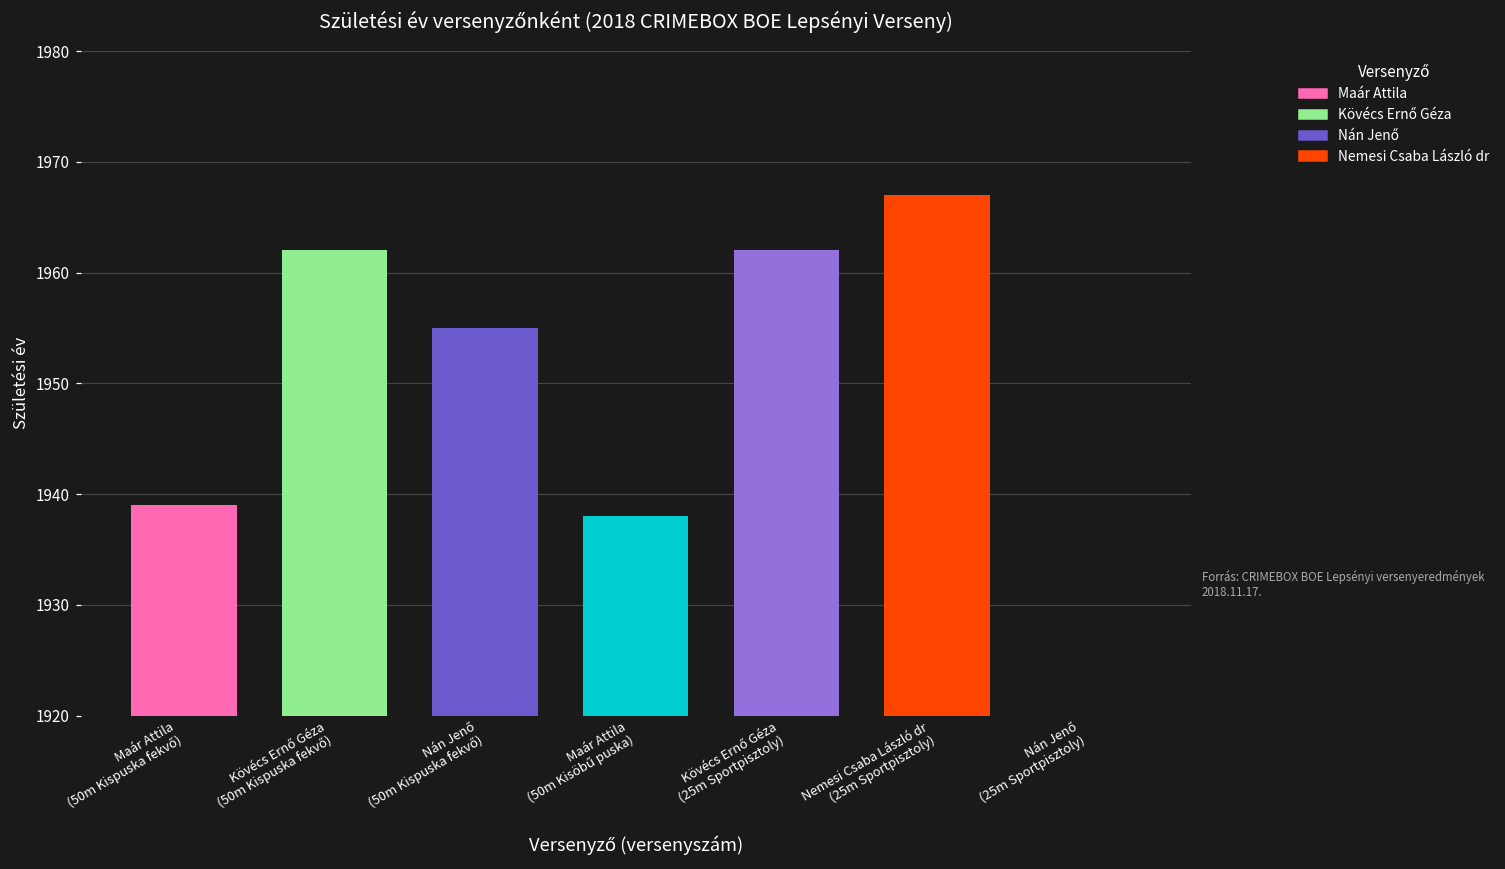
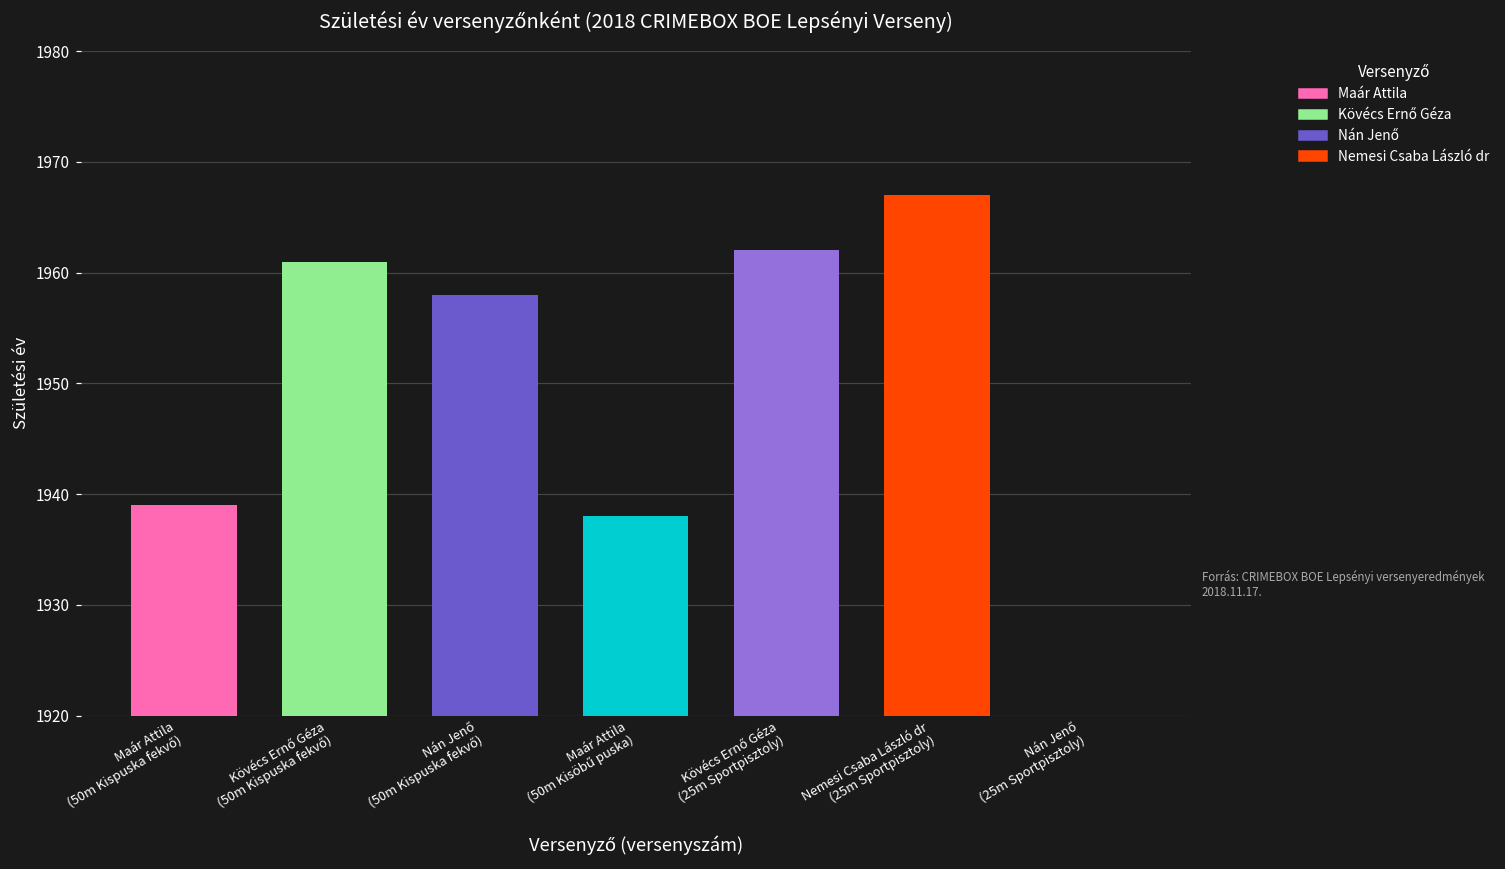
Kövécs Ernő Géza (50m Kispuska fekvő): 1962 -> 1961
Nán Jenő (50m Kispuska fekvő): 1955 -> 1958
